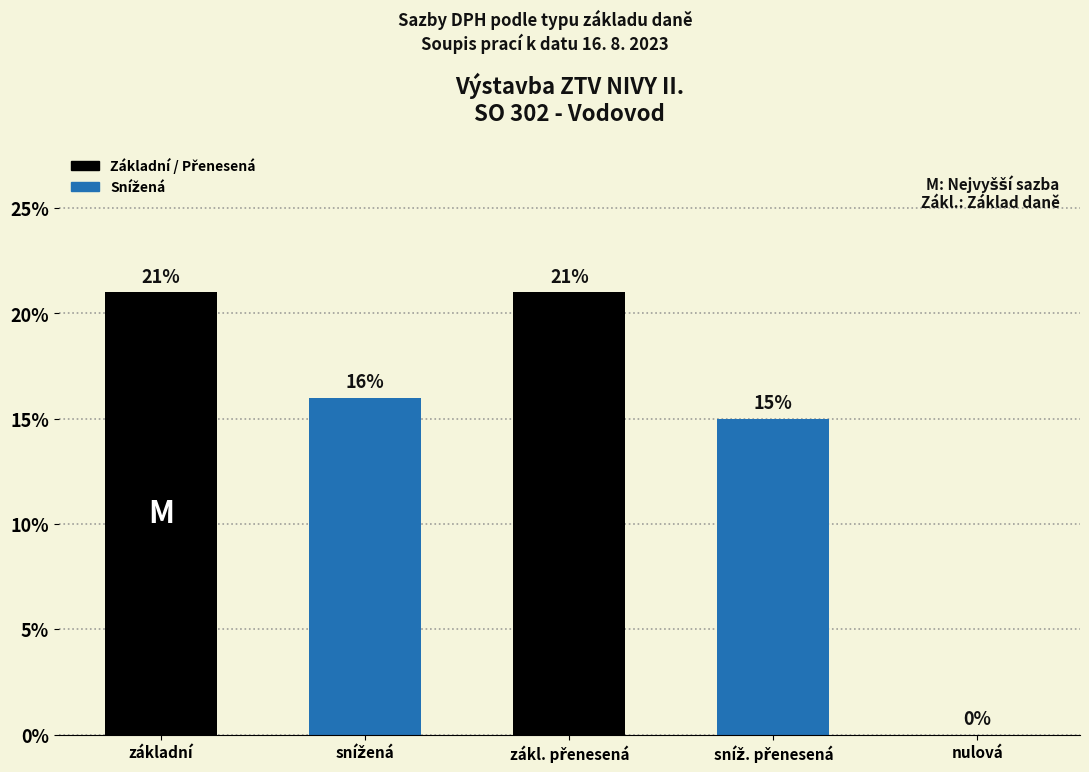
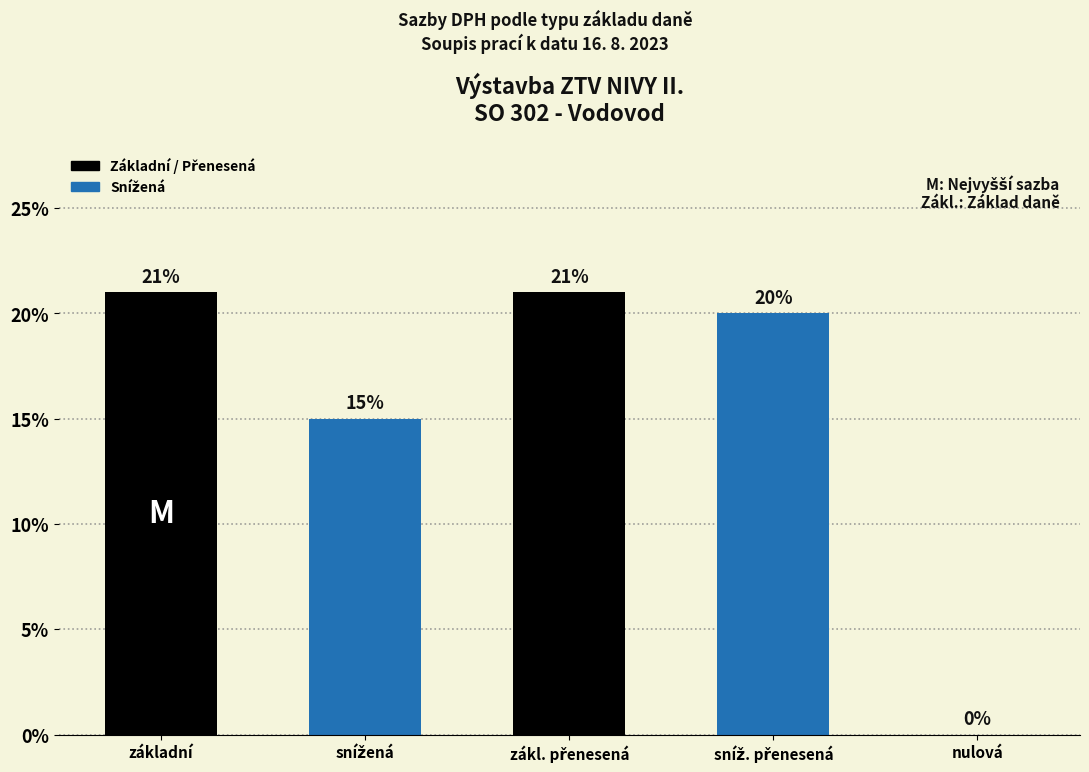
snížená: 16% -> 15%
sníž. přenesená: 15% -> 20%
